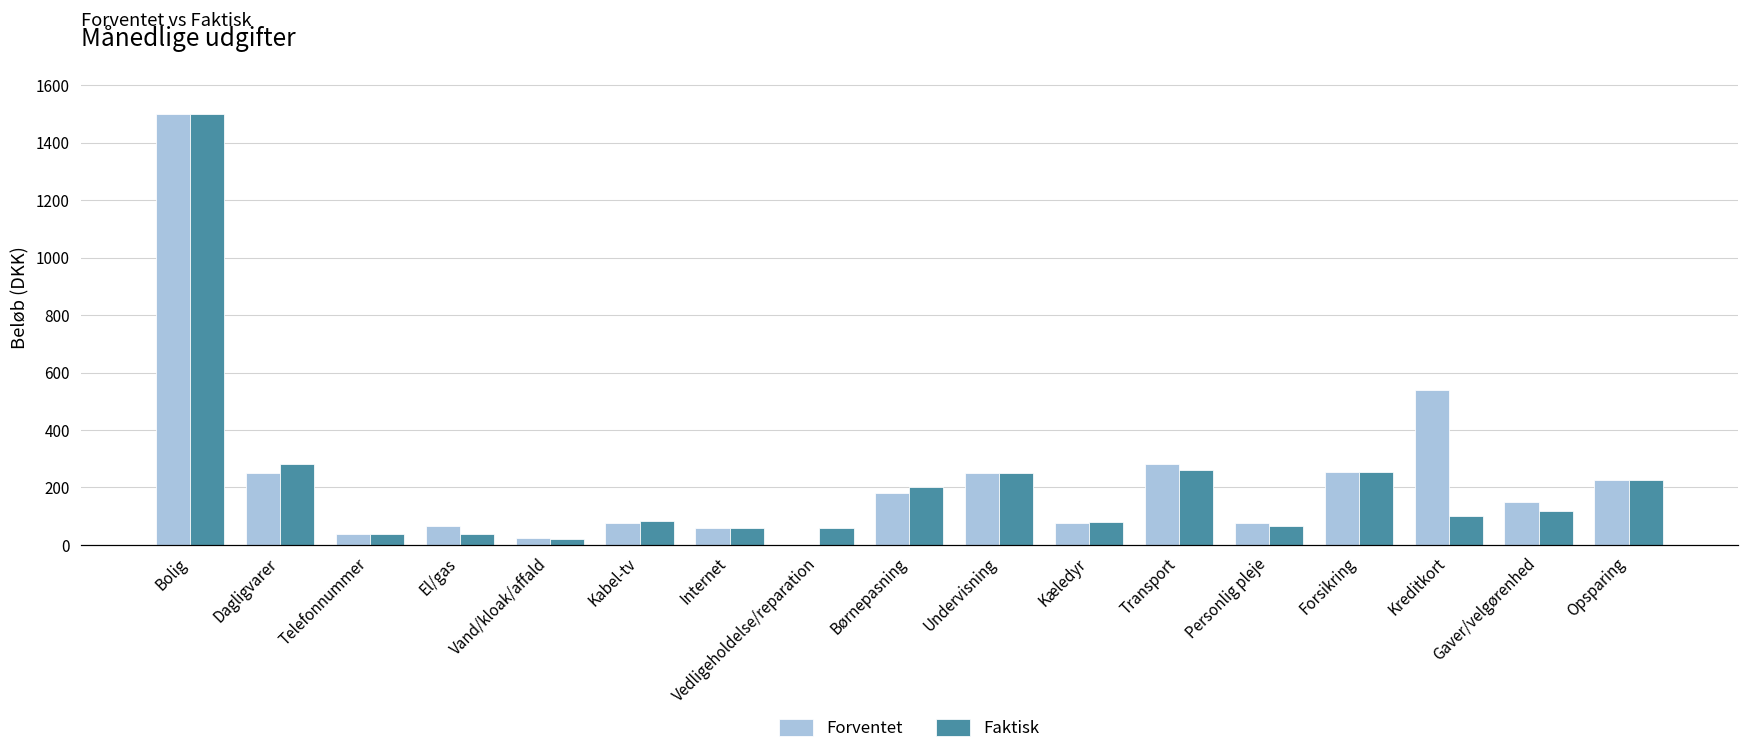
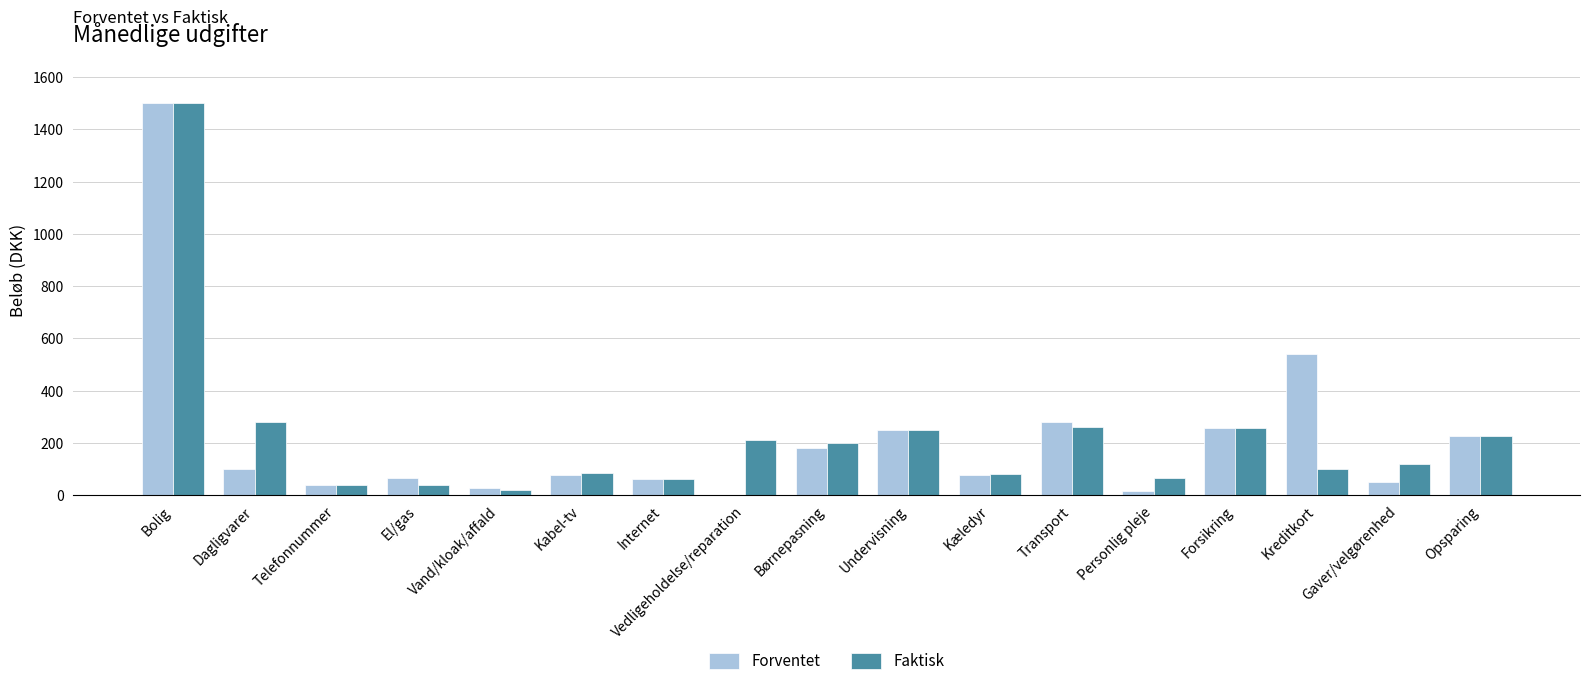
Forventet, Dagligvarer: 250 -> 100
Faktisk, Vedligeholdelse/reparation: 60 -> 210
Forventet, Personlig pleje: 80 -> 20
Forventet, Gaver/velgørenhed: 150 -> 50
